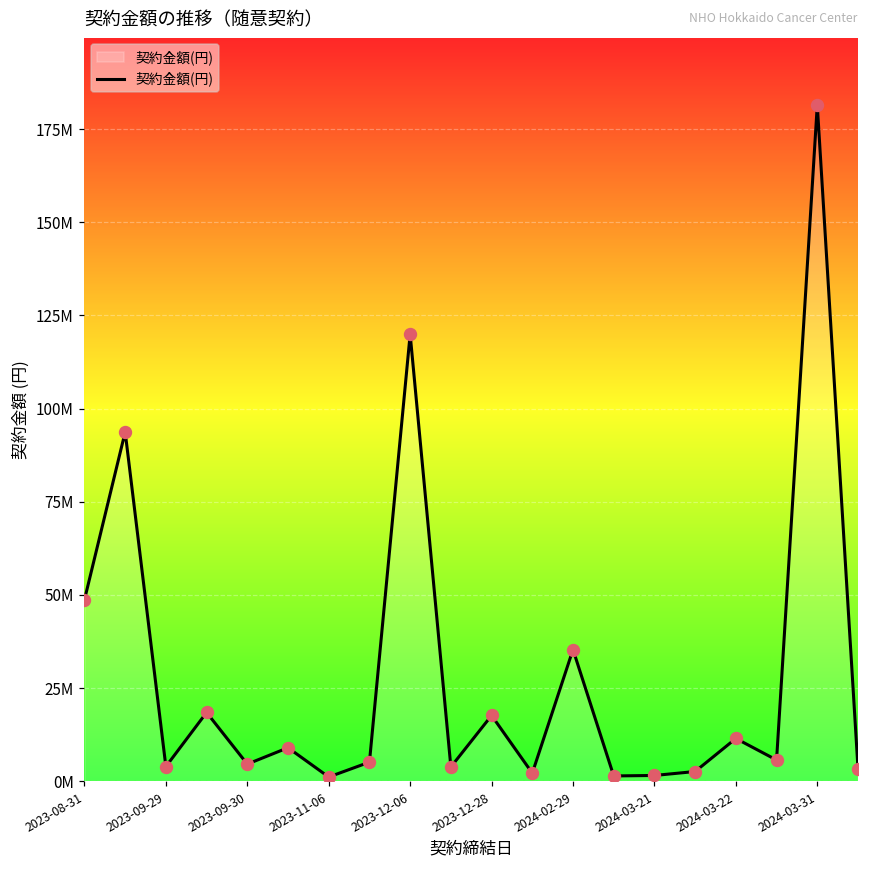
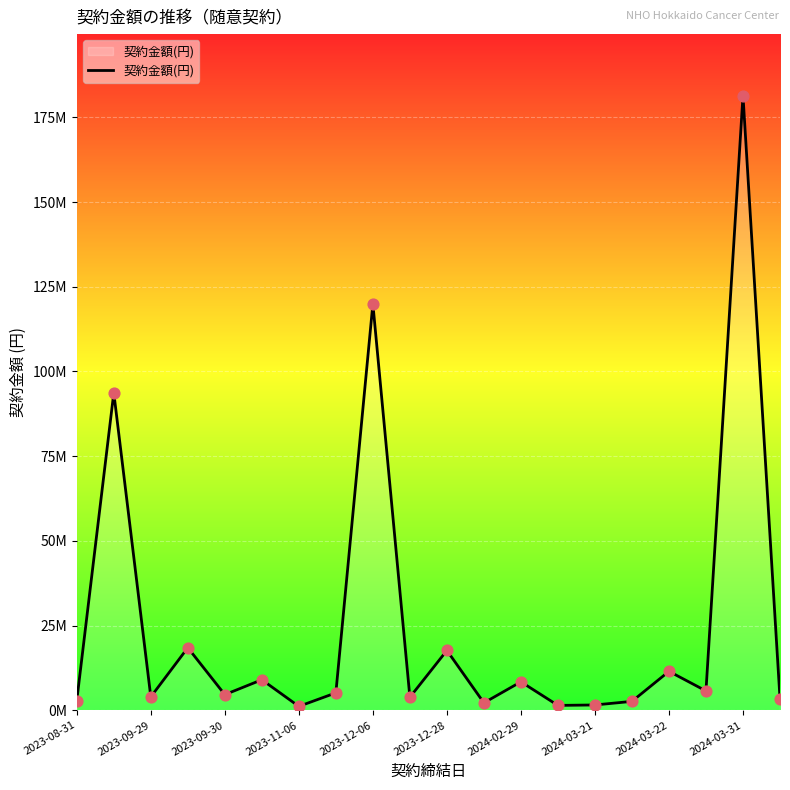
2023-08-31: 49000000 -> 3000000
2024-02-29: 35000000 -> 8000000
